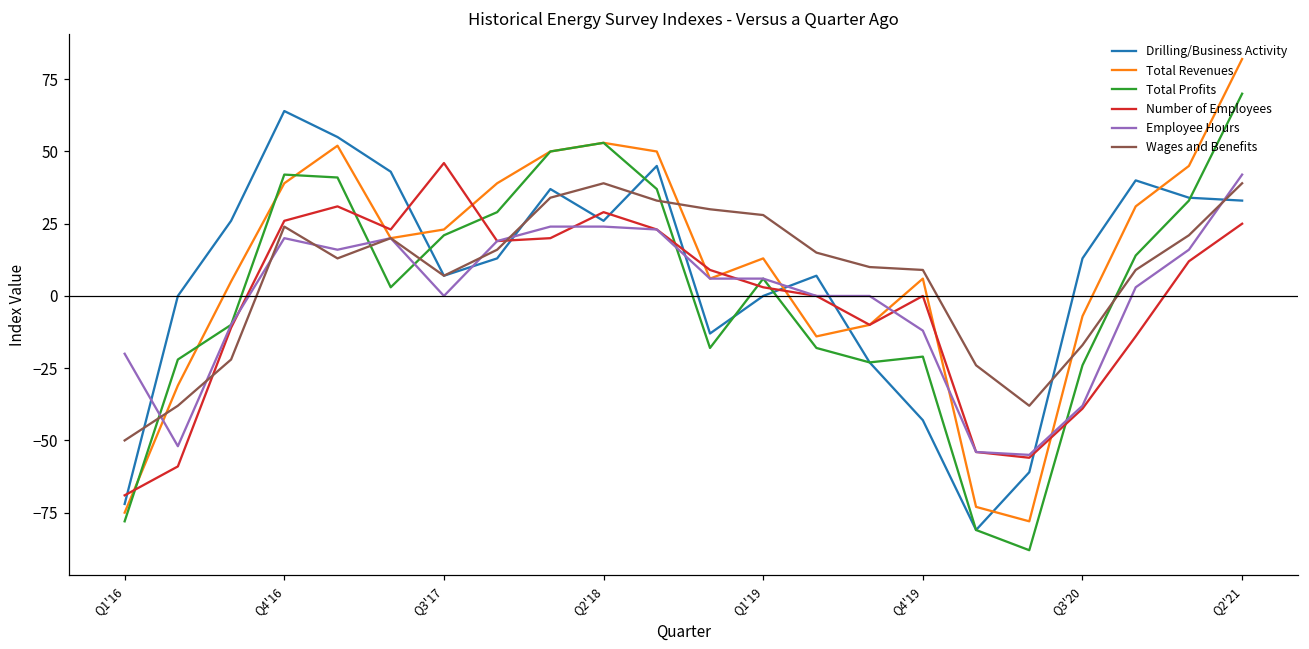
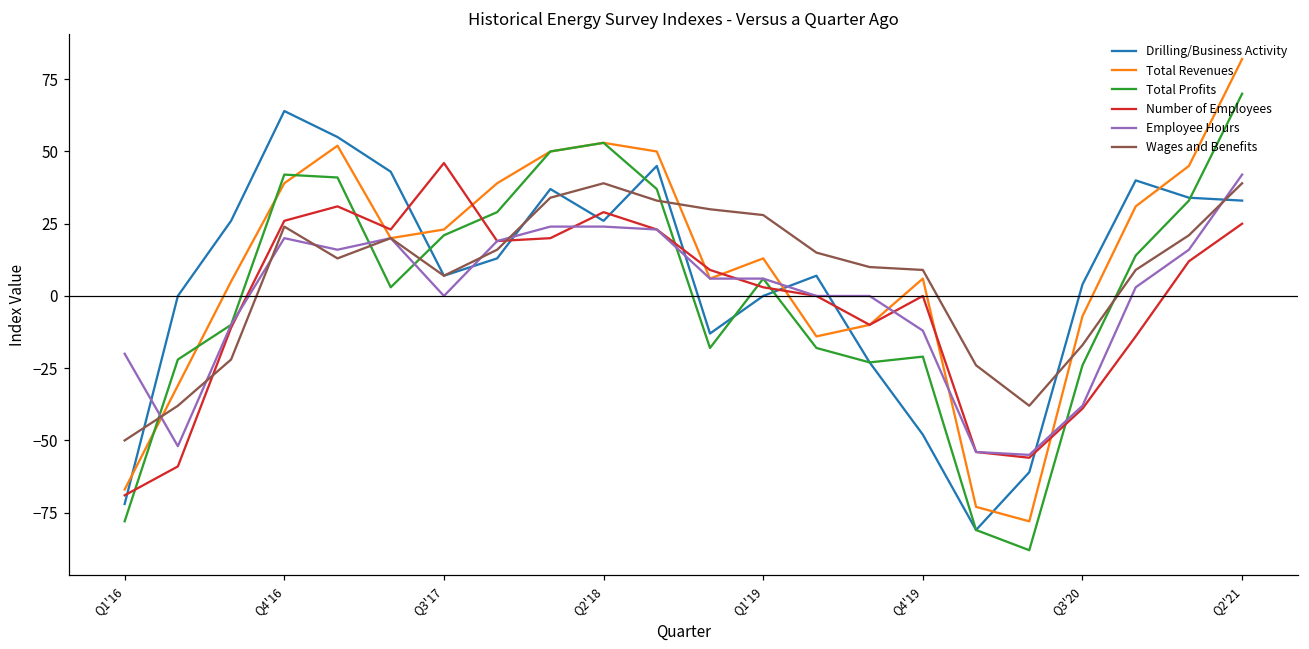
Total Revenues, Q1'16: -75 -> -67
Drilling/Business Activity, Q4'19: -43 -> -48
Drilling/Business Activity, Q3'20: 13 -> 4
